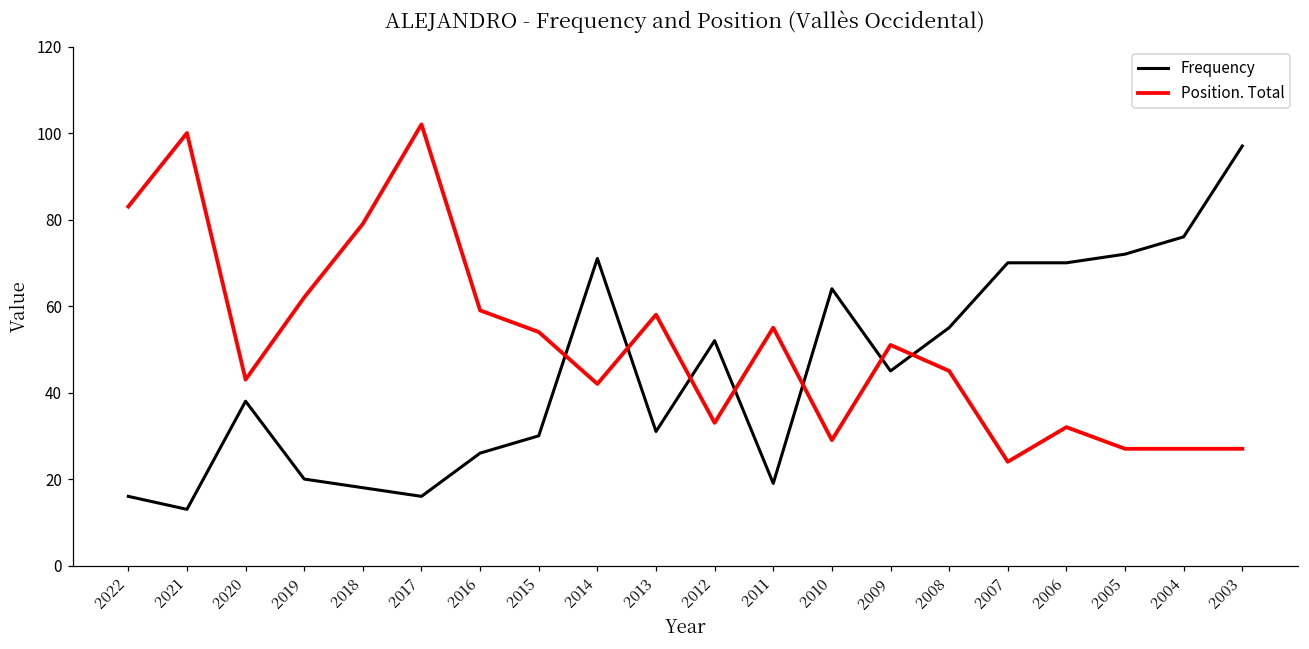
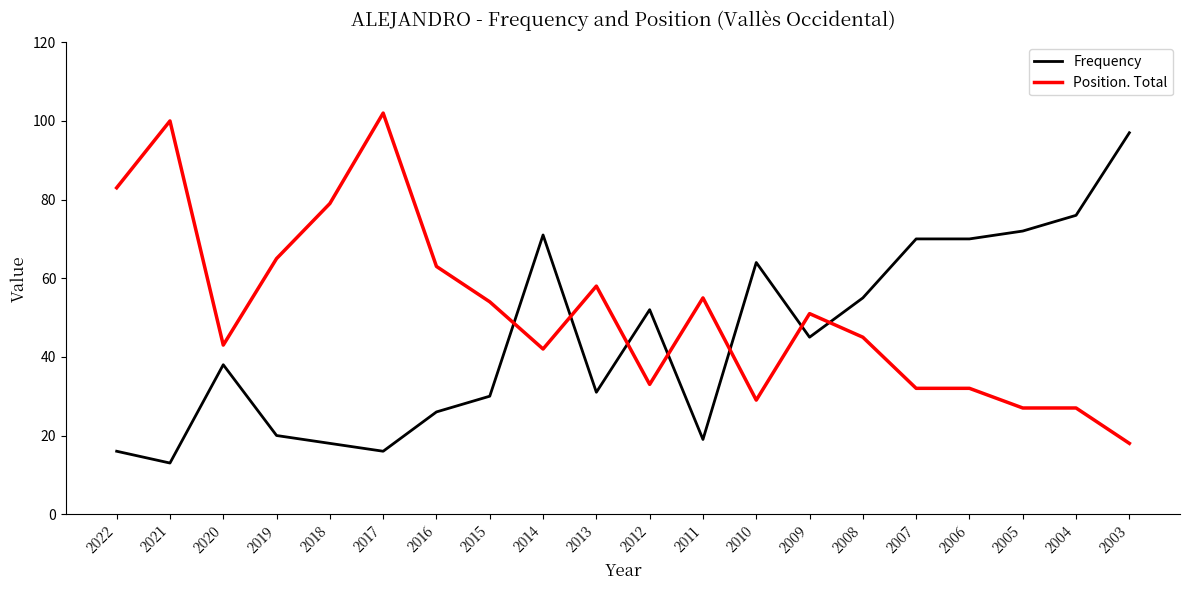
Position. Total, 2019: 62 -> 65
Position. Total, 2016: 59 -> 63
Position. Total, 2007: 24 -> 32
Position. Total, 2003: 27 -> 18
